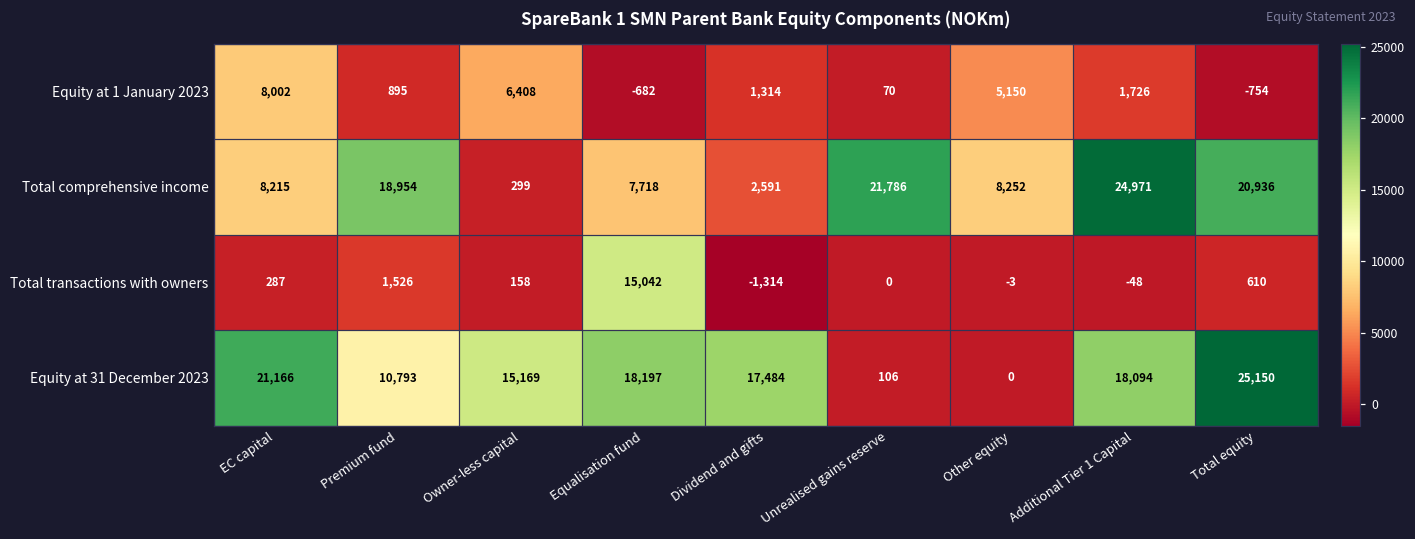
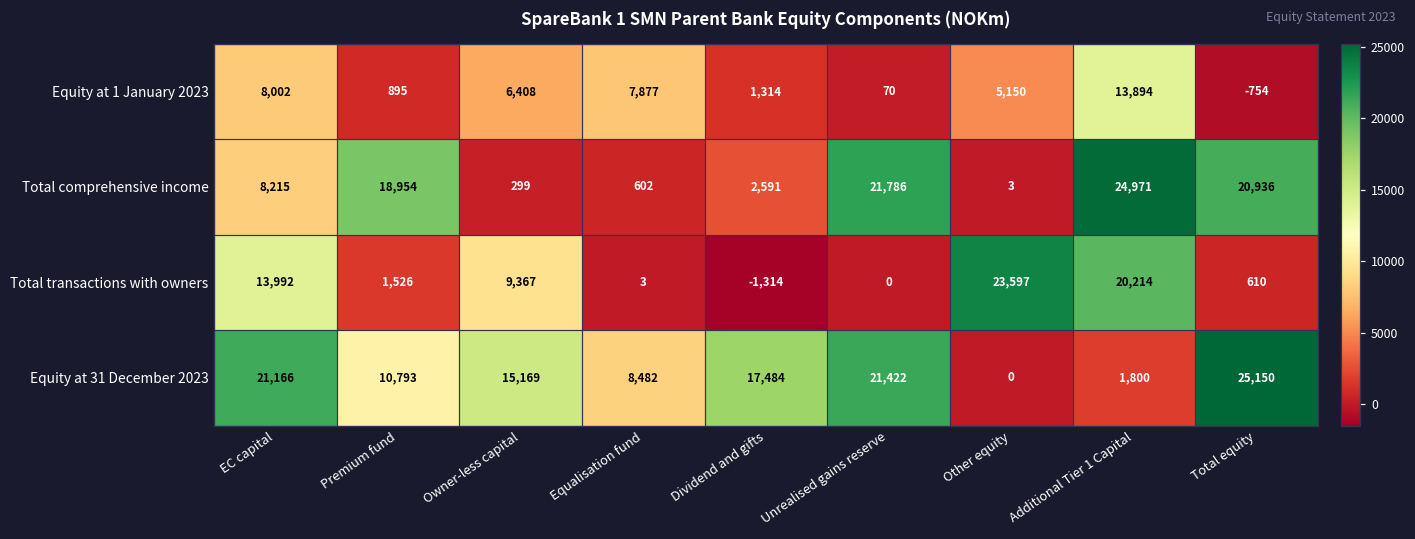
Equity at 1 January 2023, Equalisation fund: -682 -> 7,877
Equity at 1 January 2023, Additional Tier 1 Capital: 1,726 -> 13,894
Total comprehensive income, Equalisation fund: 7,718 -> 602
Total comprehensive income, Other equity: 8,252 -> 3
Total transactions with owners, EC capital: 287 -> 13,992
Total transactions with owners, Owner-less capital: 158 -> 9,367
Total transactions with owners, Equalisation fund: 15,042 -> 3
Total transactions with owners, Other equity: -3 -> 23,597
Total transactions with owners, Additional Tier 1 Capital: -48 -> 20,214
Equity at 31 December 2023, Equalisation fund: 18,197 -> 8,482
Equity at 31 December 2023, Unrealised gains reserve: 106 -> 21,422
Equity at 31 December 2023, Additional Tier 1 Capital: 18,094 -> 1,800
